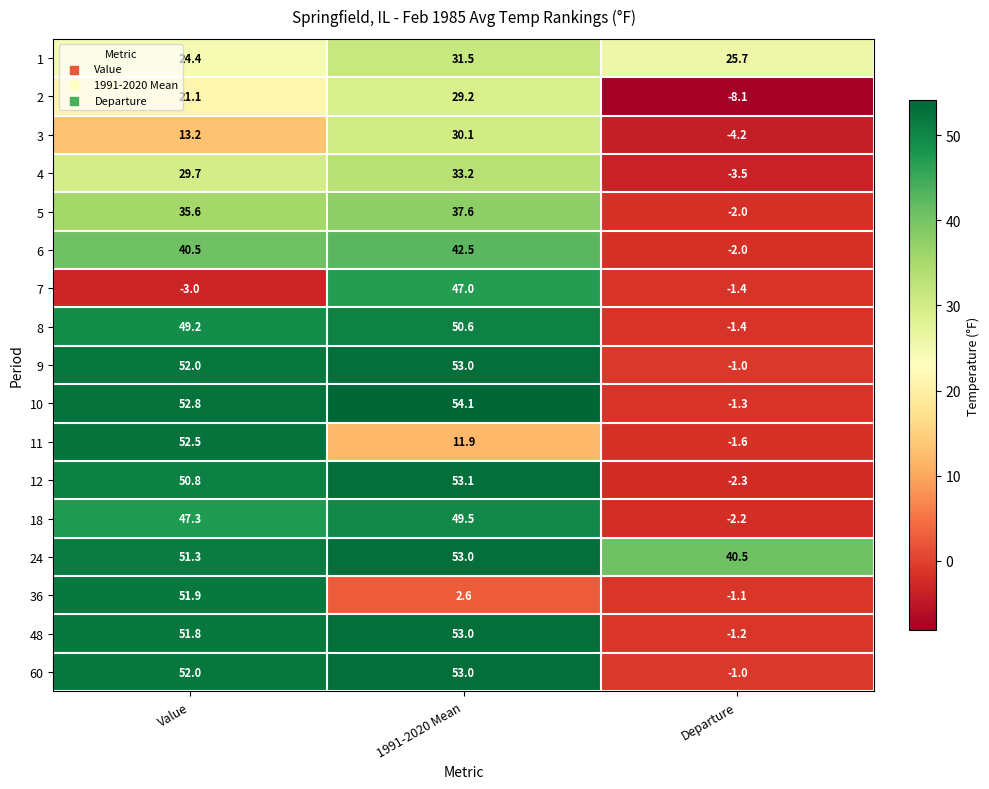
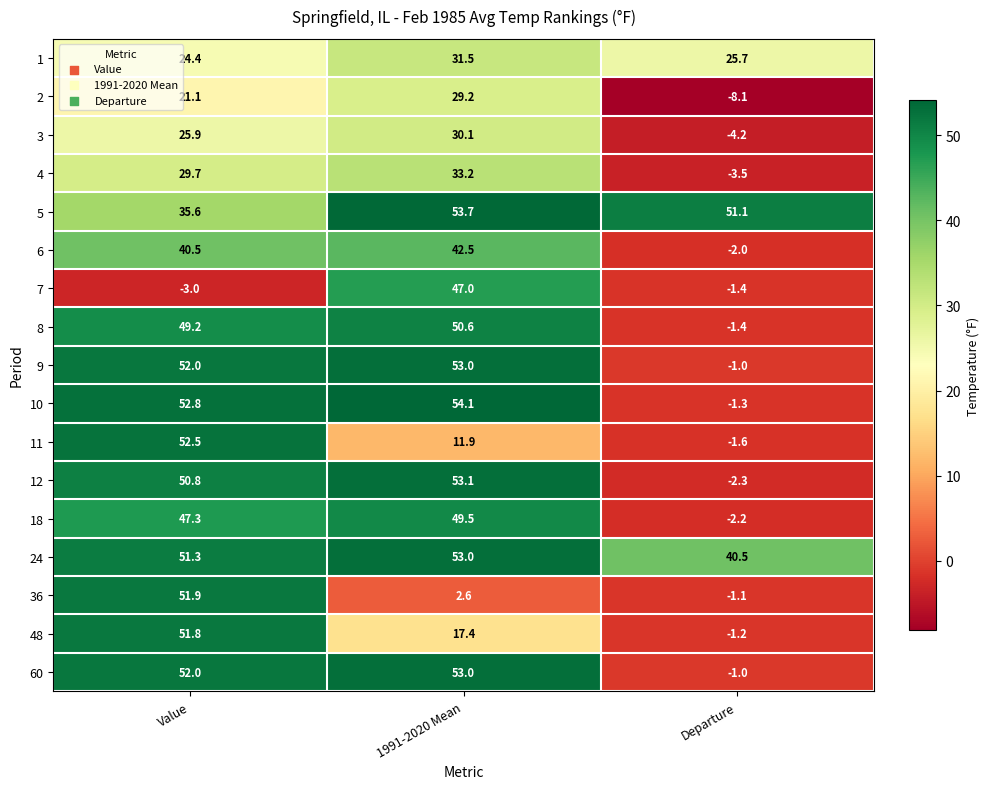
3, Value: 13.2 -> 25.9
5, 1991-2020 Mean: 37.6 -> 53.7
5, Departure: -2.0 -> 51.1
48, 1991-2020 Mean: 53.0 -> 17.4
